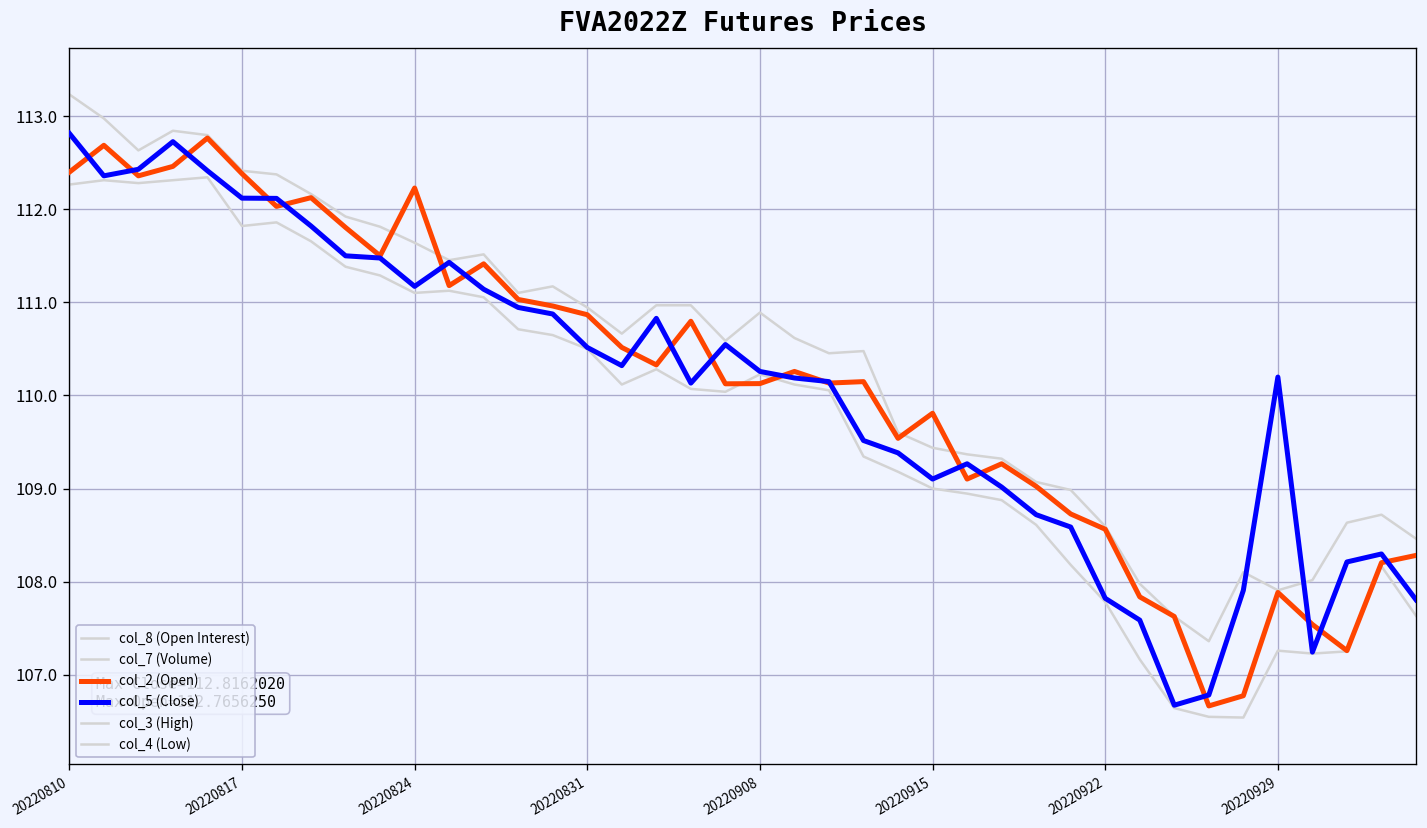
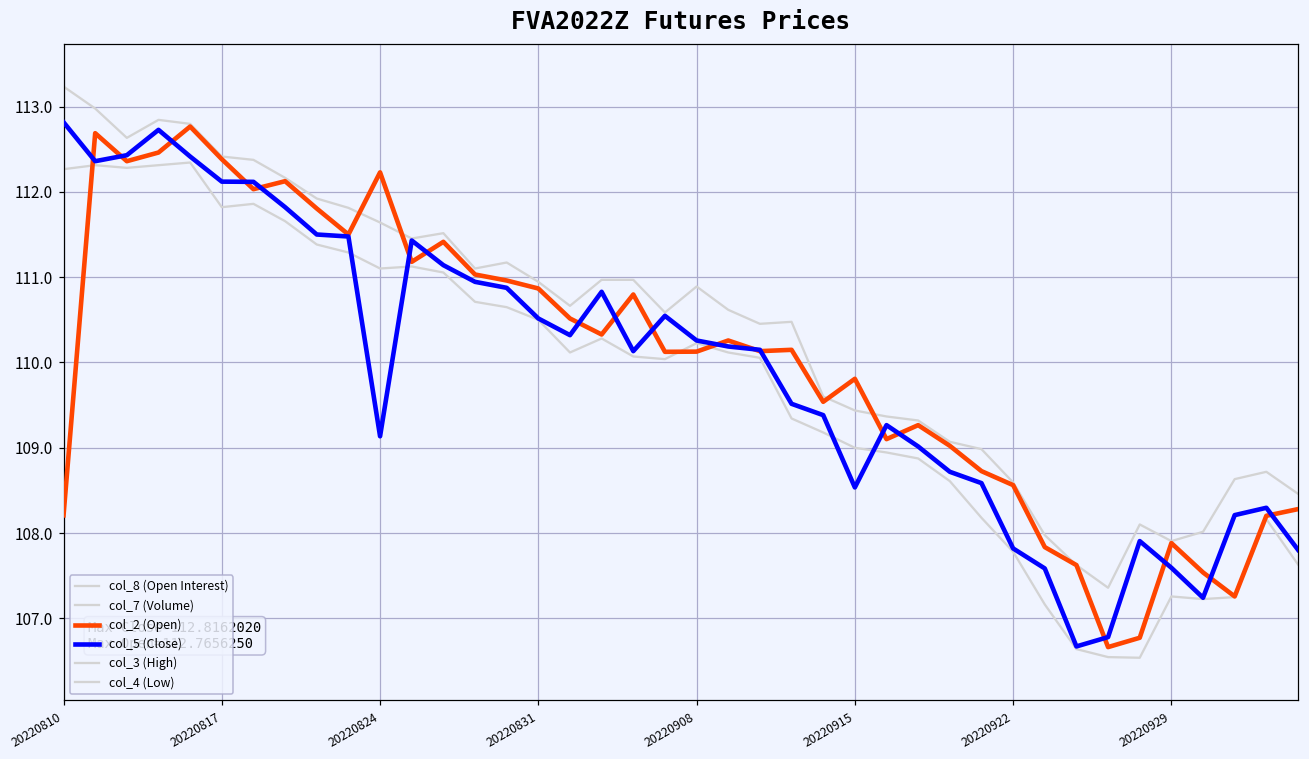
col_2 (Open), 20220810: 112.4 -> 108.2
col_5 (Close), 20220824: 111.2 -> 109.1
col_5 (Close), 20220915: 109.1 -> 108.5
col_5 (Close), 20220929: 110.2 -> 107.6
